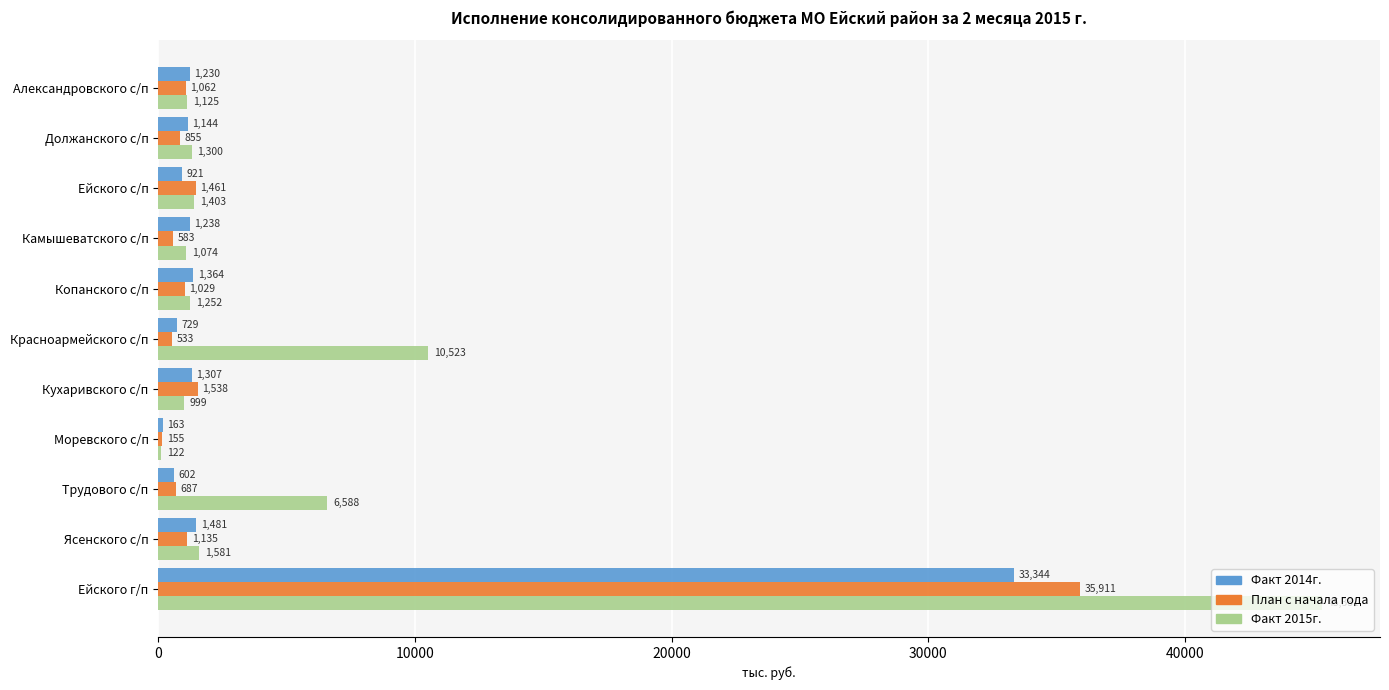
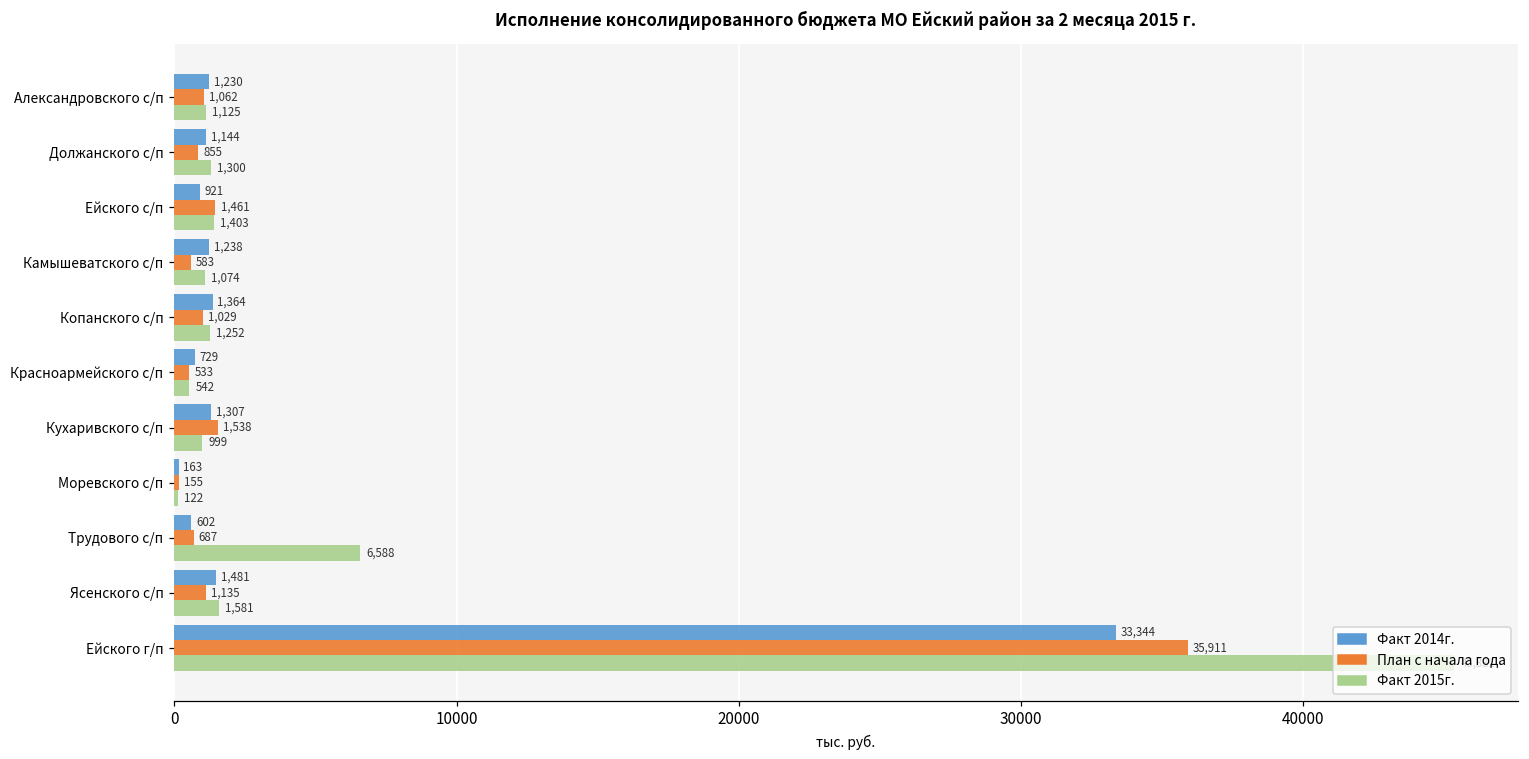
Факт 2015г., Красноармейского с/п: 10,523 -> 542
